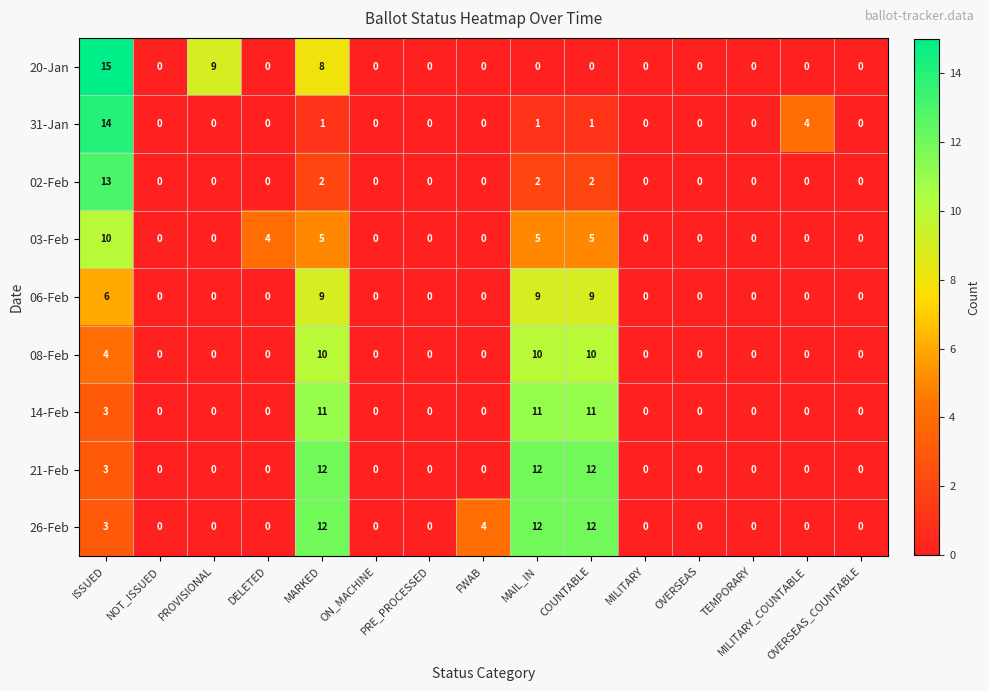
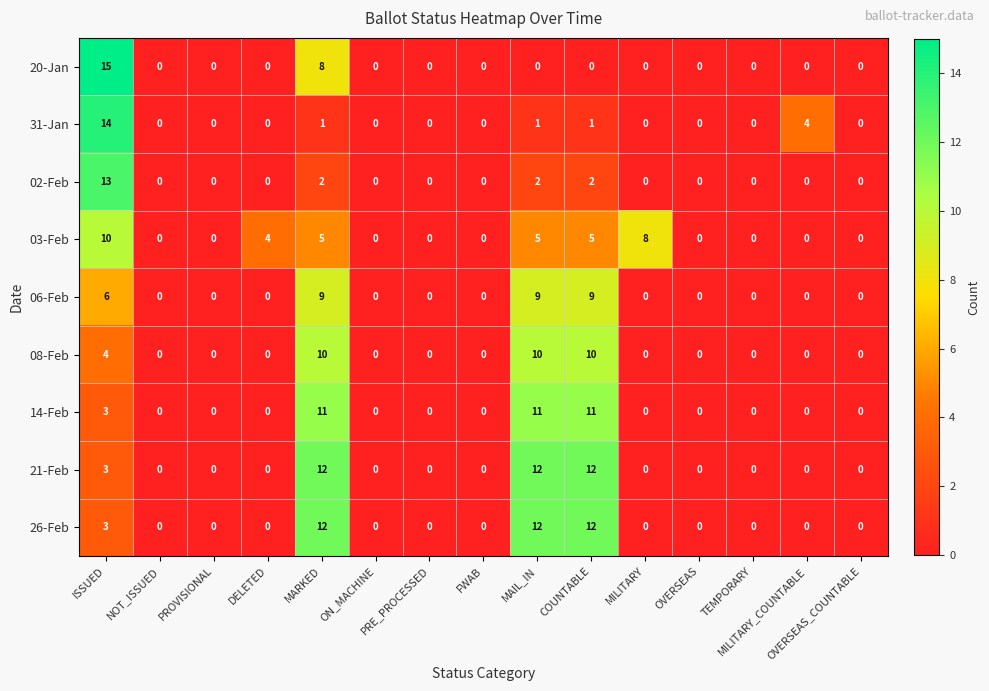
20-Jan, PROVISIONAL: 9 -> 0
03-Feb, MILITARY: 0 -> 8
26-Feb, FWAB: 4 -> 0
